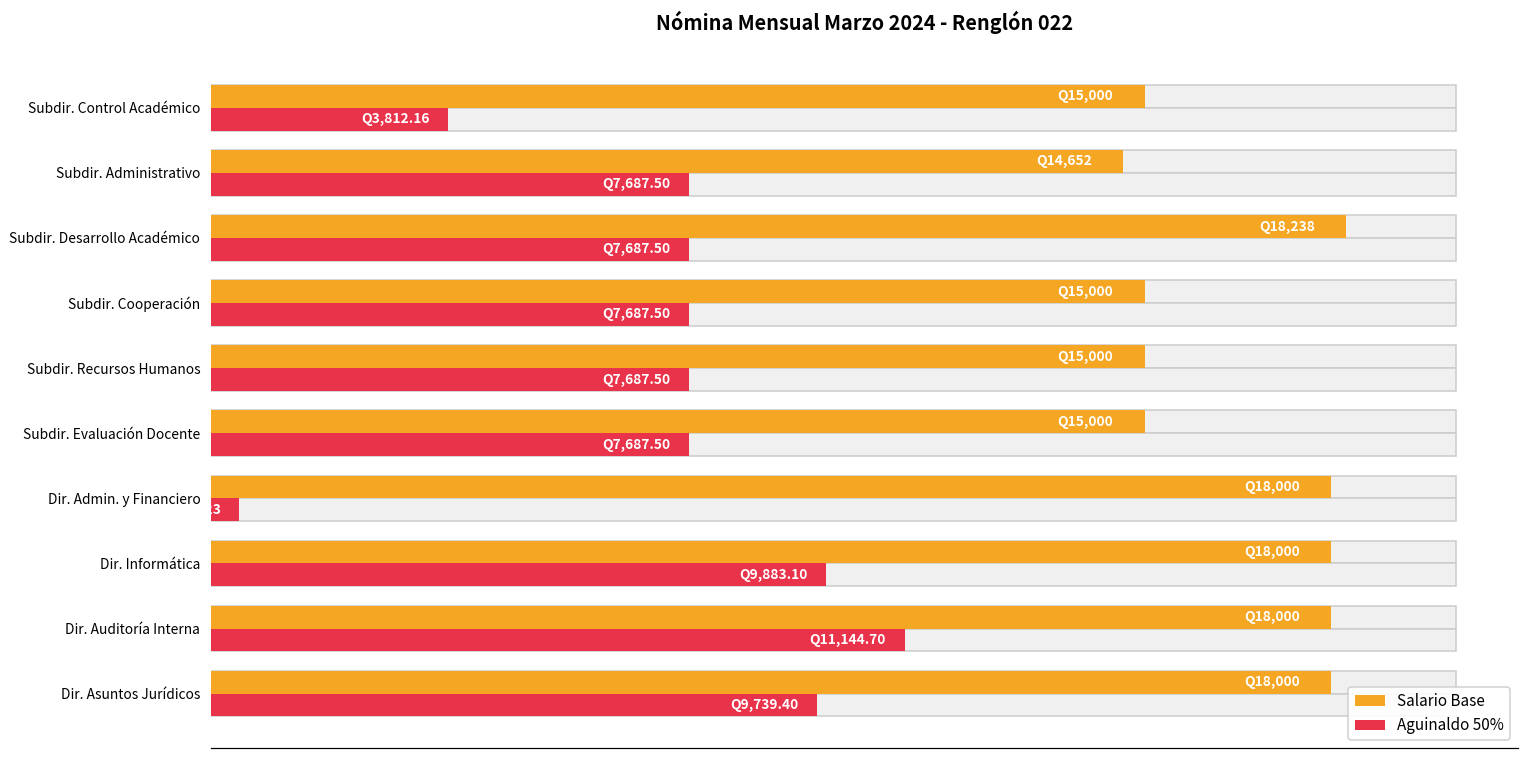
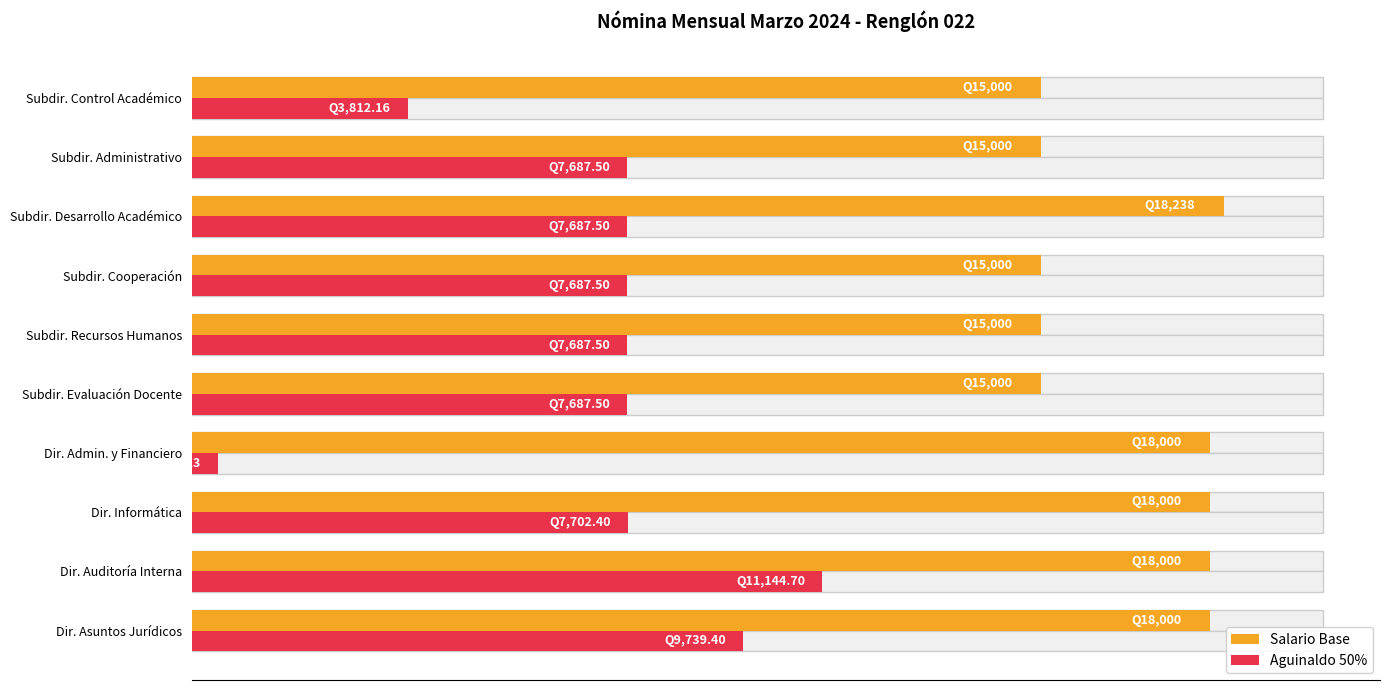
Salario Base, Subdir. Administrativo: 14,652 -> 15,000
Aguinaldo 50%, Dir. Informática: 9,883.10 -> 7,702.40
